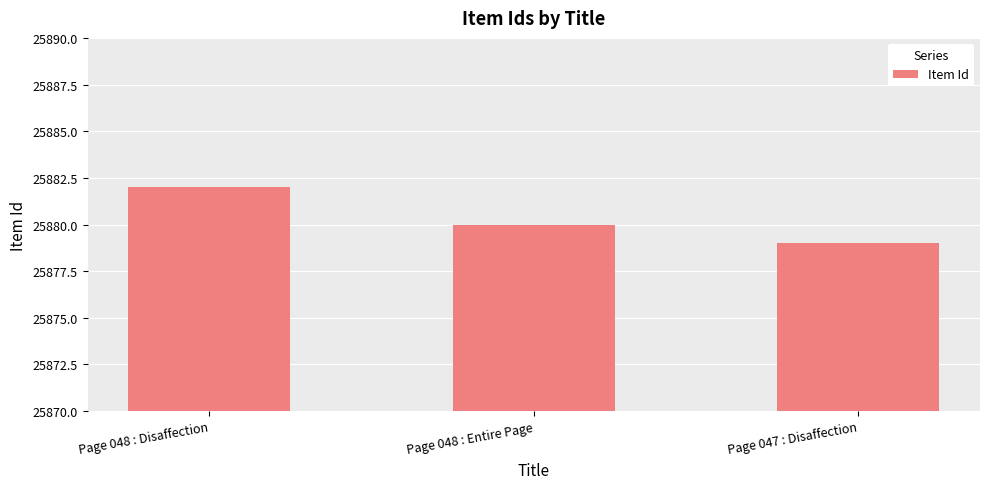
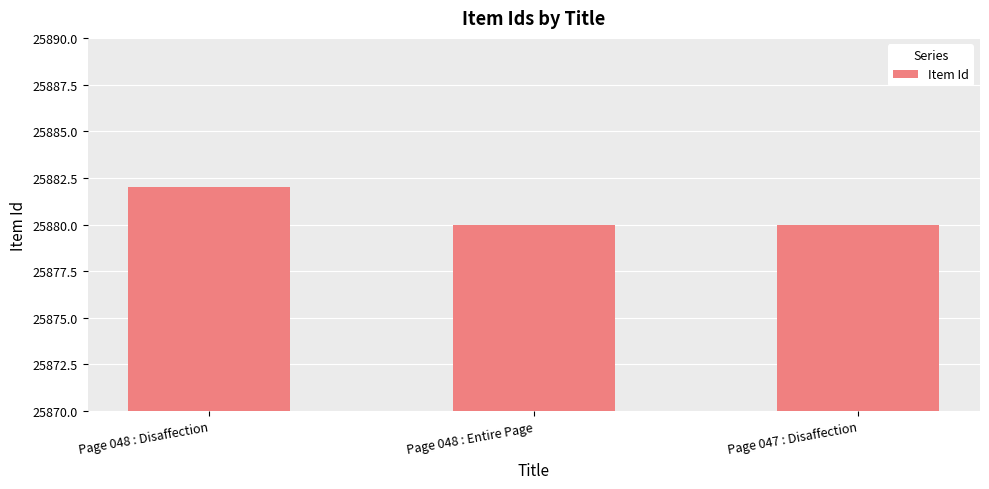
Page 047 : Disaffection: 25879 -> 25880
